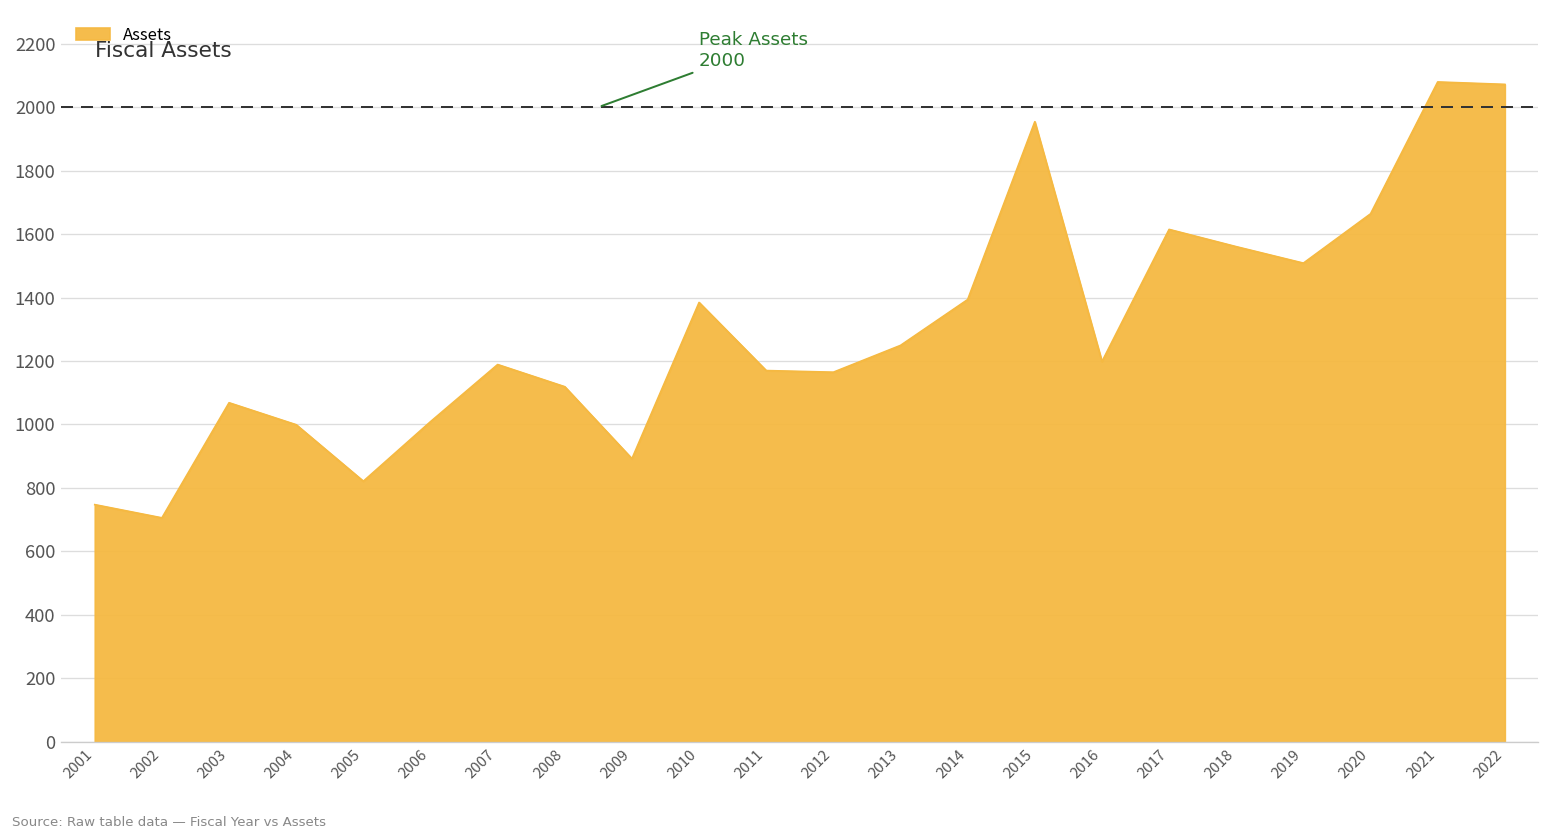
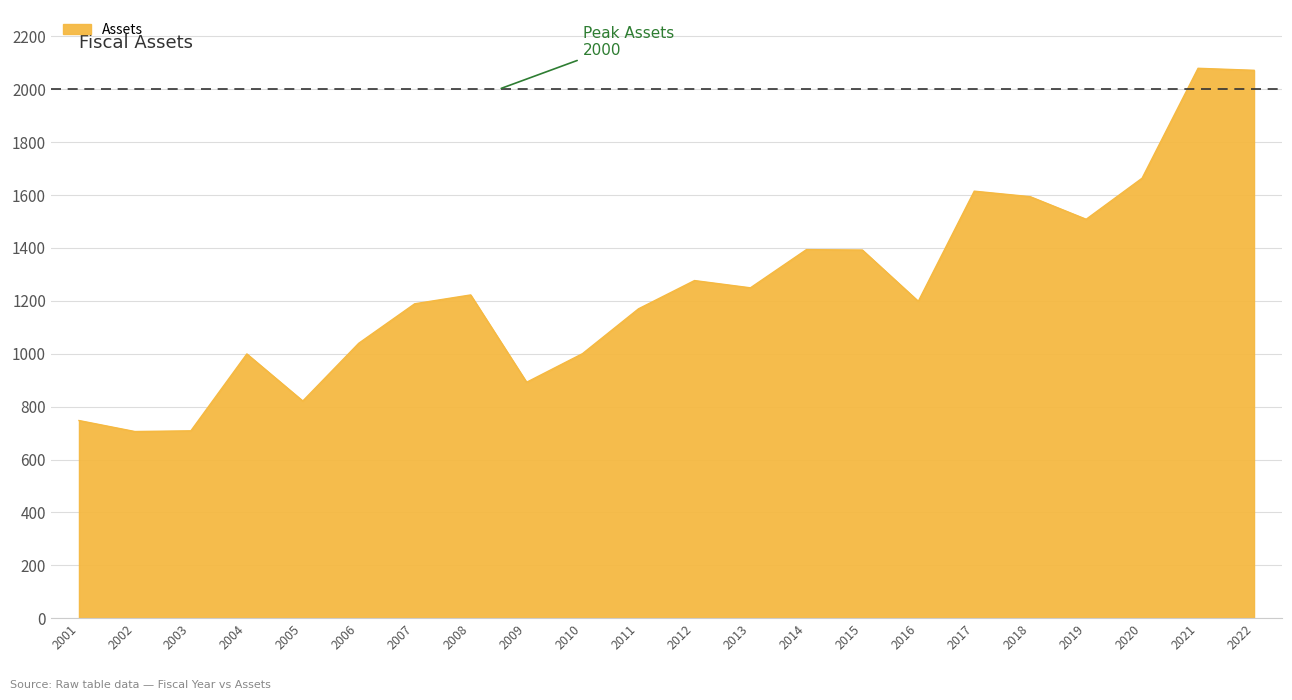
2003: 1070 -> 710
2006: 1010 -> 1040
2008: 1120 -> 1220
2010: 1380 -> 1000
2012: 1160 -> 1280
2015: 1950 -> 1390
2018: 1560 -> 1590
